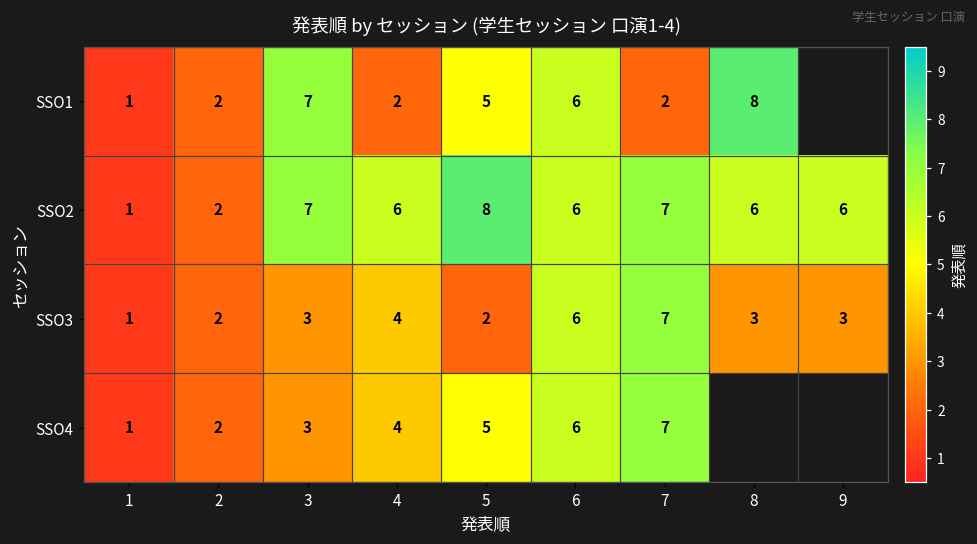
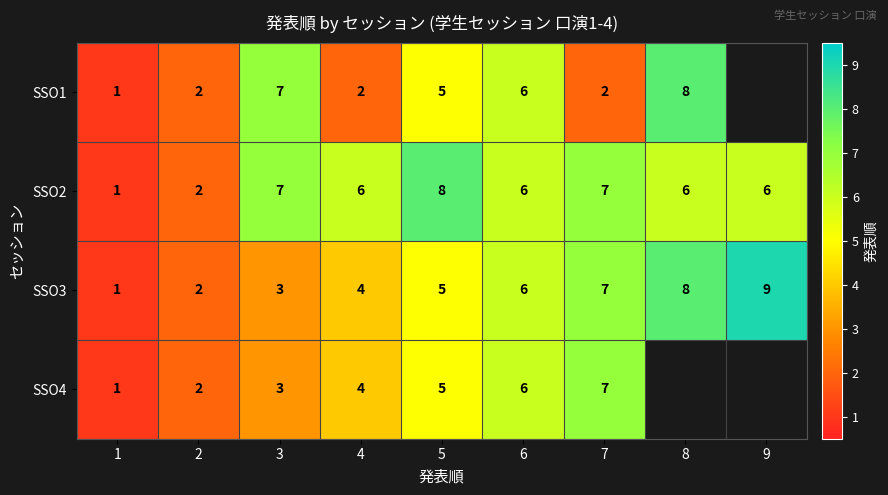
SSO3, 5: 2 -> 5
SSO3, 8: 3 -> 8
SSO3, 9: 3 -> 9
